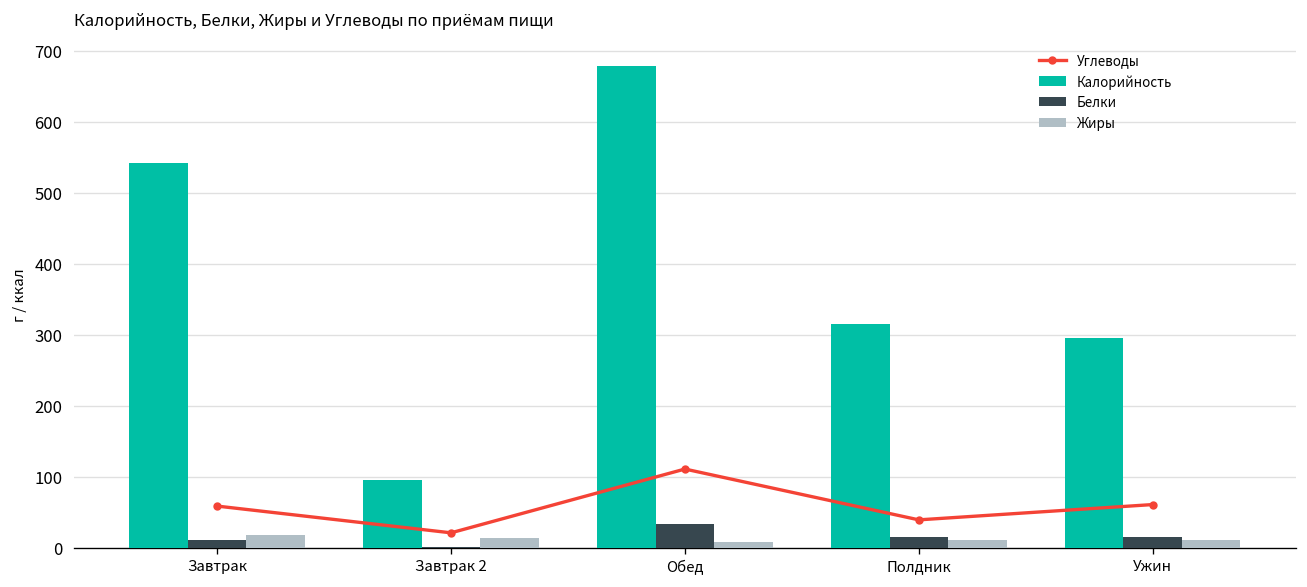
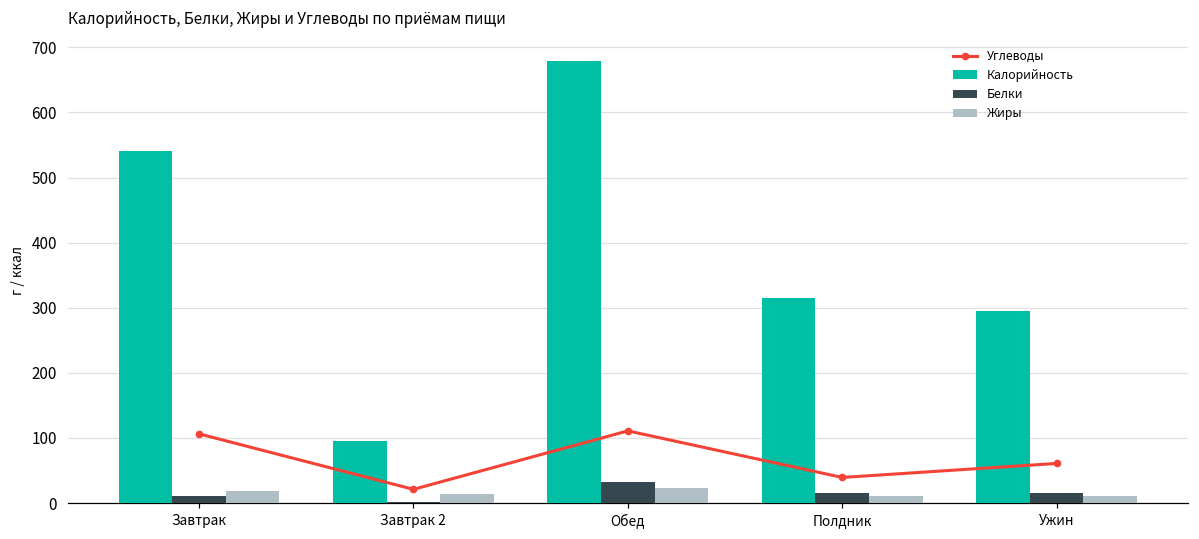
Углеводы, Завтрак: 60 -> 110
Жиры, Обед: 10 -> 20
